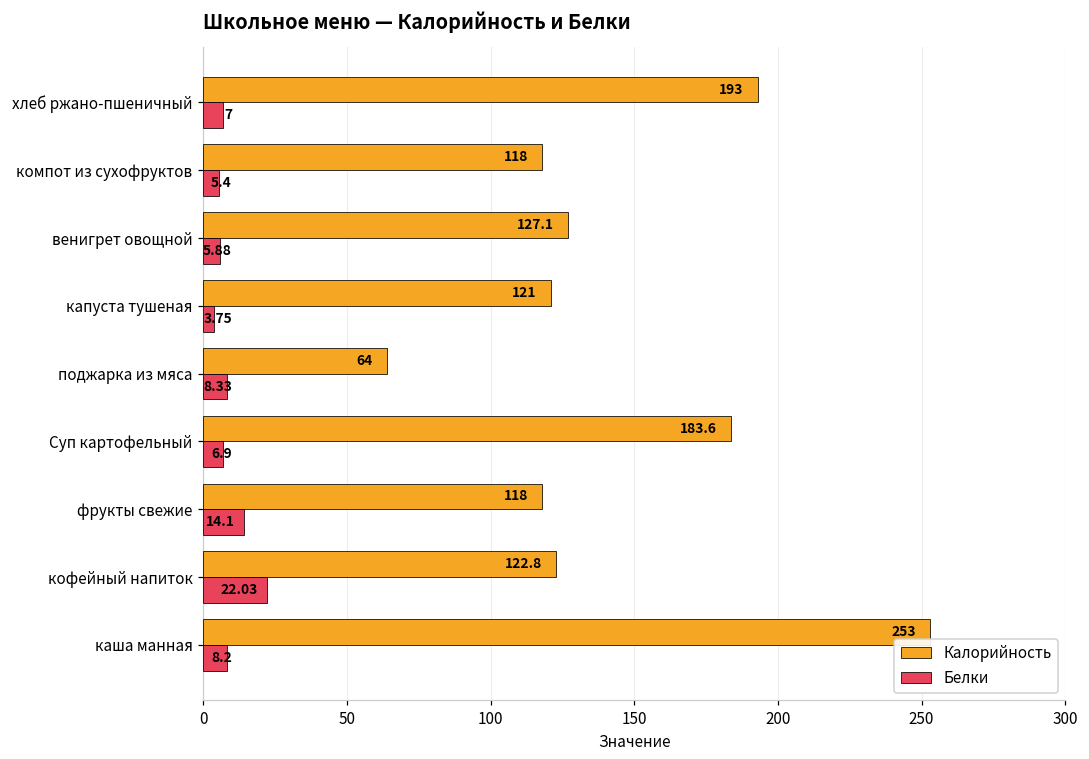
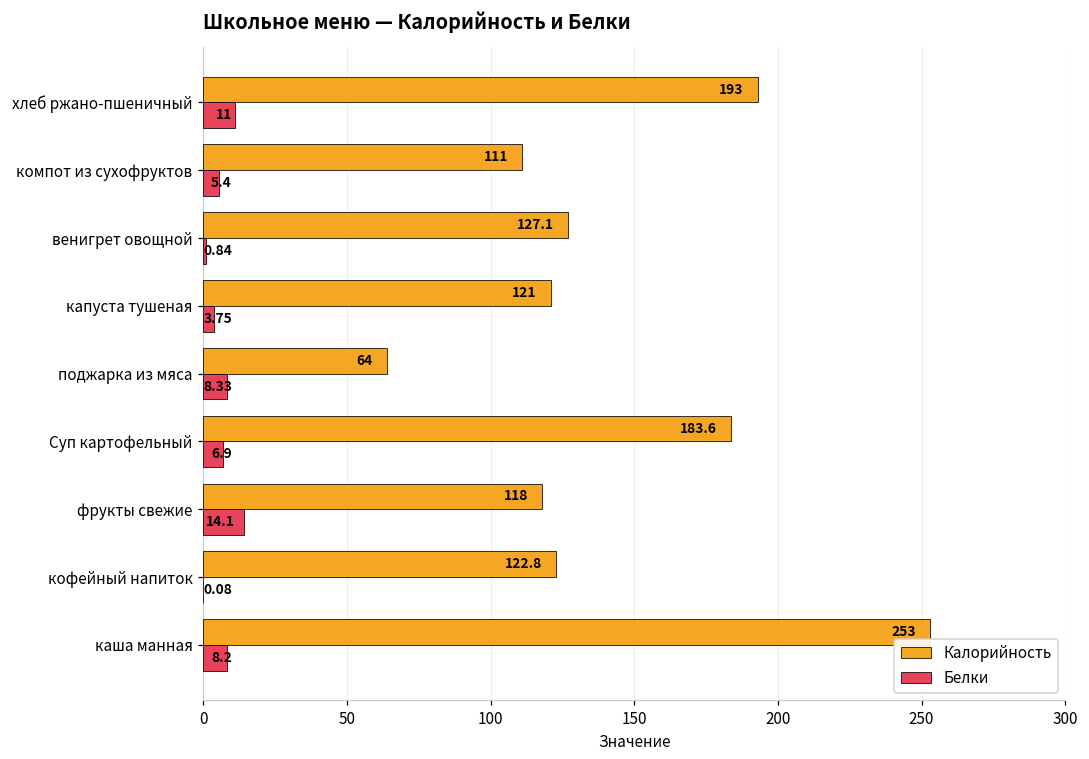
Белки, хлеб ржано-пшеничный: 7 -> 11
Калорийность, компот из сухофруктов: 118 -> 111
Белки, венигрет овощной: 5.88 -> 0.84
Белки, кофейный напиток: 22.03 -> 0.08
